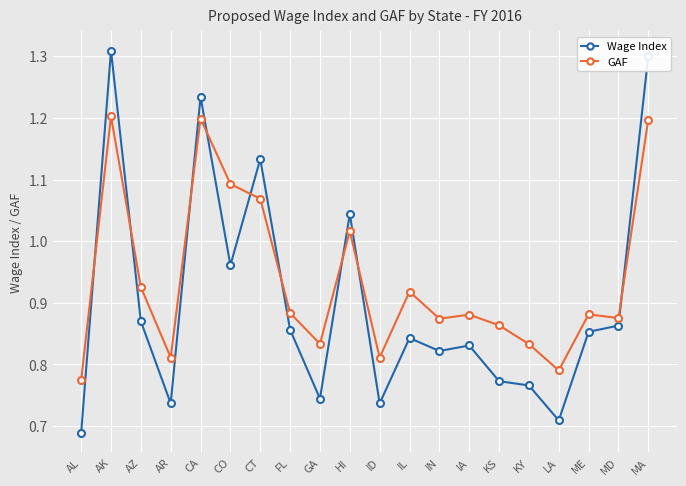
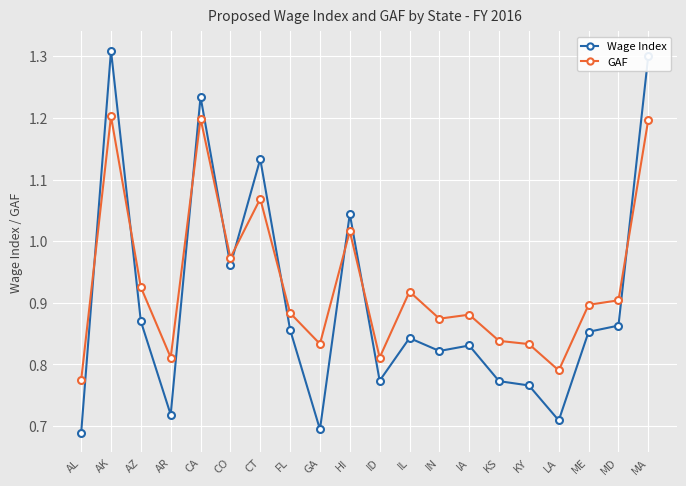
Wage Index, AR: 0.74 -> 0.72
GAF, CO: 1.09 -> 0.97
Wage Index, GA: 0.74 -> 0.69
Wage Index, ID: 0.74 -> 0.77
GAF, KS: 0.86 -> 0.84
GAF, ME: 0.88 -> 0.90
GAF, MD: 0.88 -> 0.90
